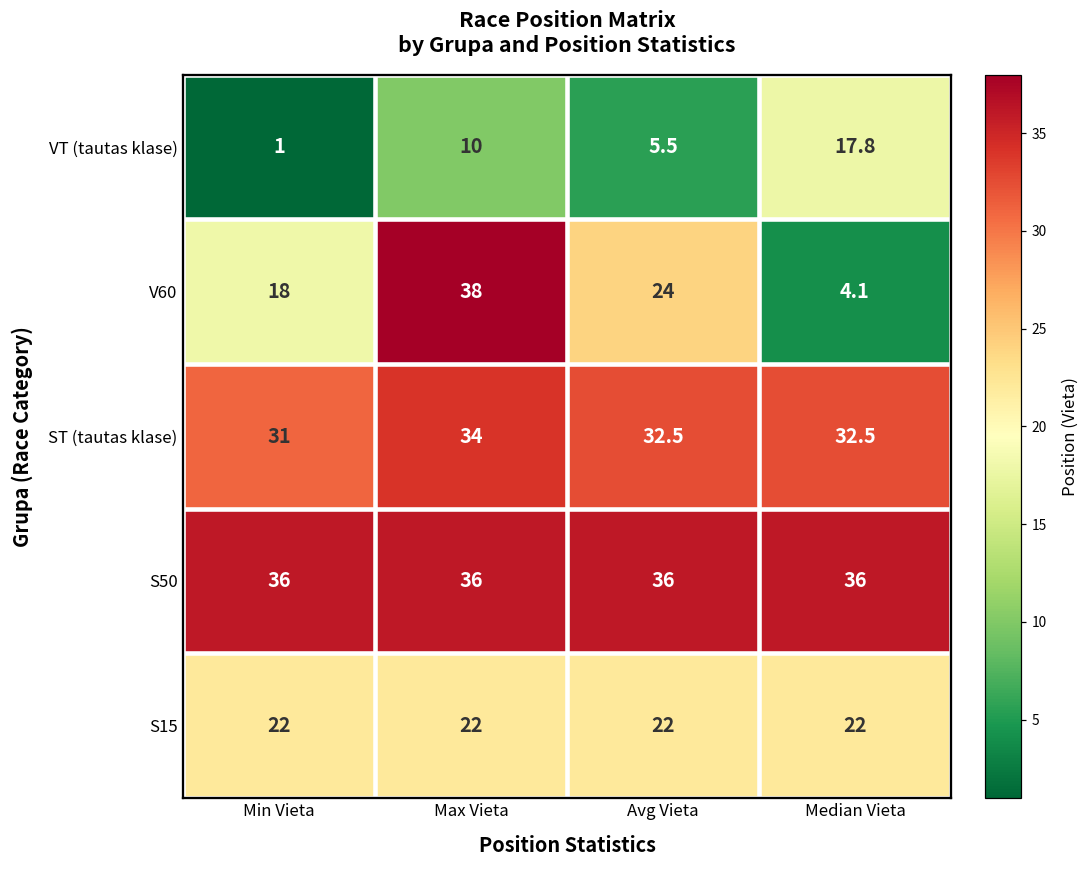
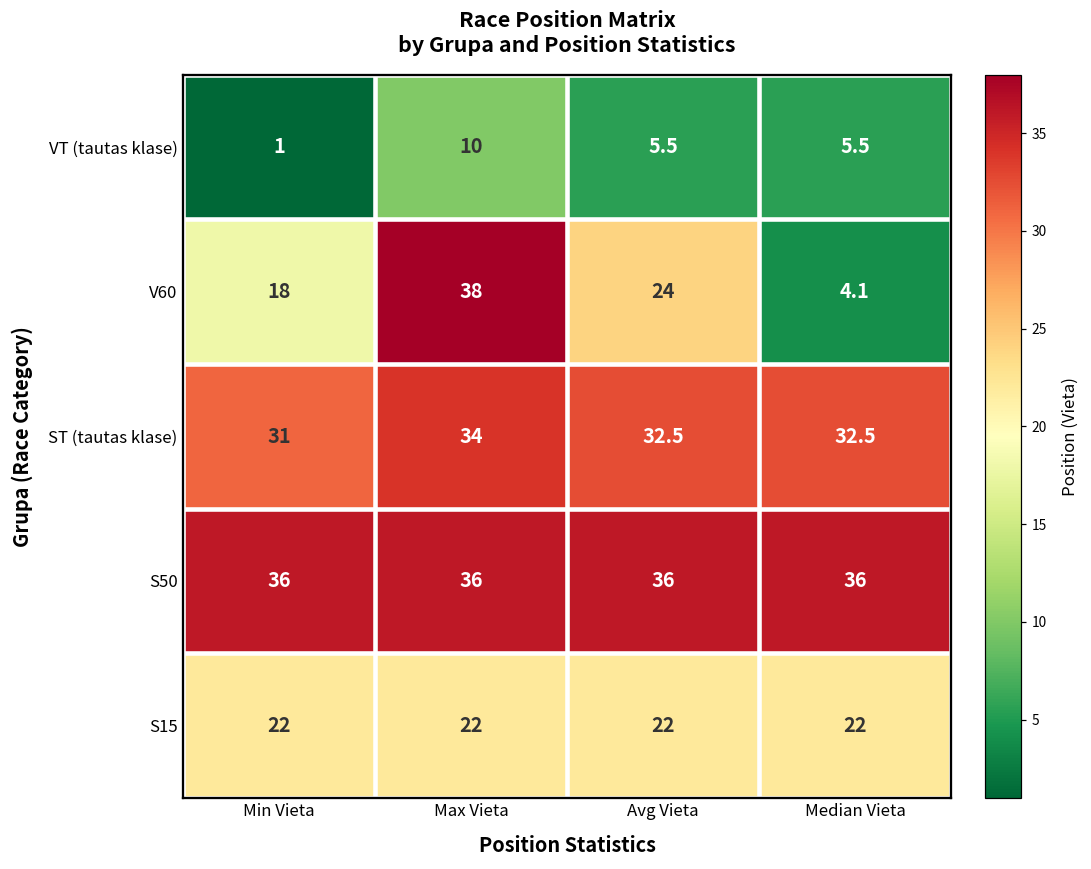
VT (tautas klase), Median Vieta: 17.8 -> 5.5
